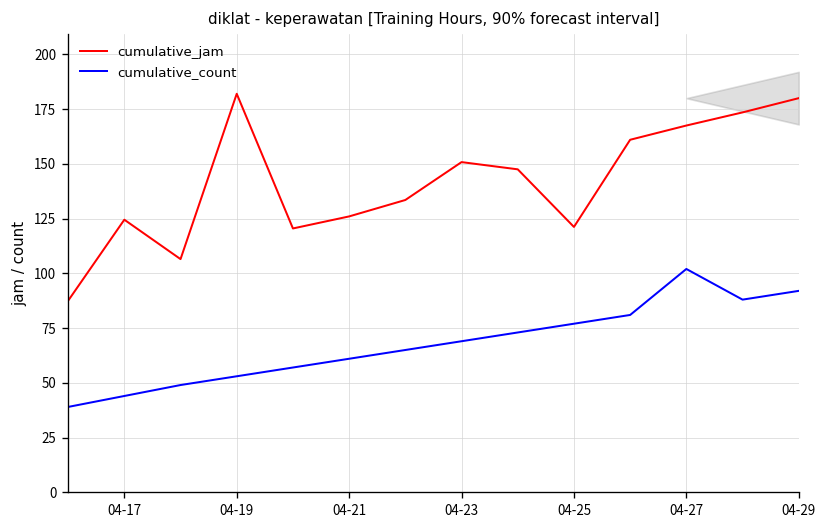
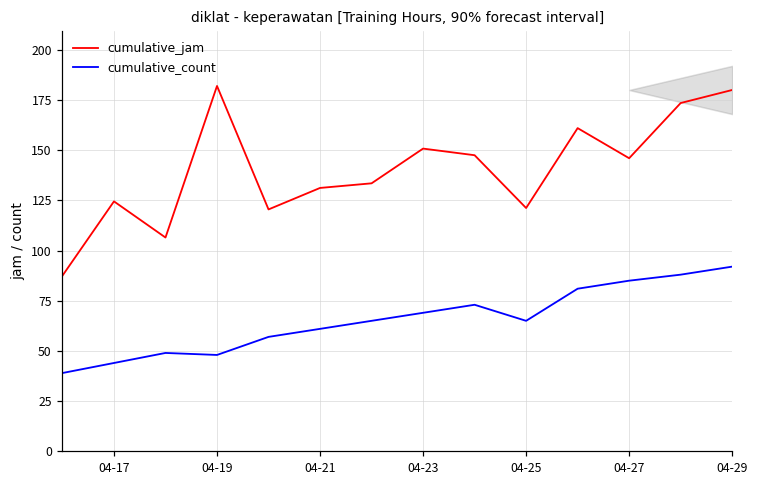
cumulative_count, 04-19: 53 -> 48
cumulative_jam, 04-21: 126 -> 131
cumulative_count, 04-25: 77 -> 65
cumulative_jam, 04-27: 168 -> 146
cumulative_count, 04-27: 102 -> 85
